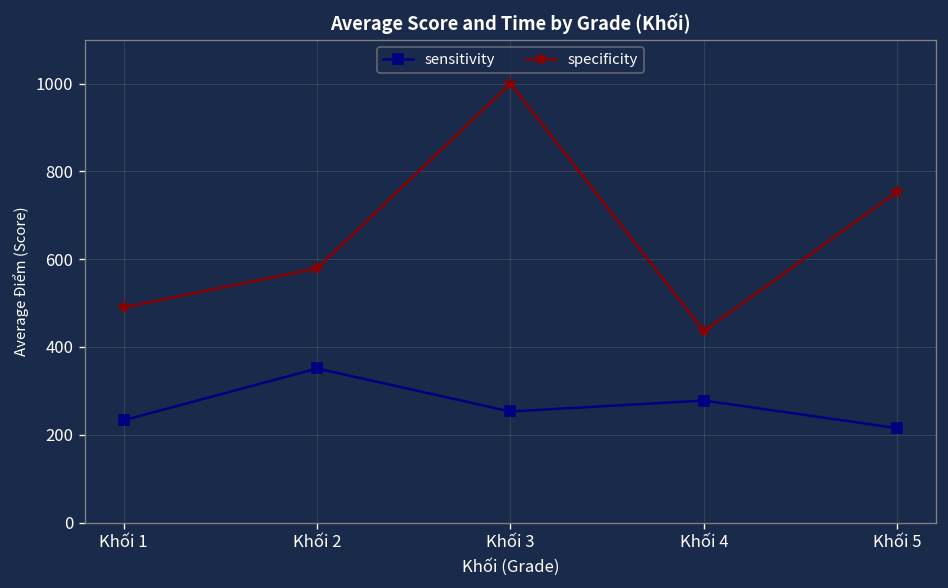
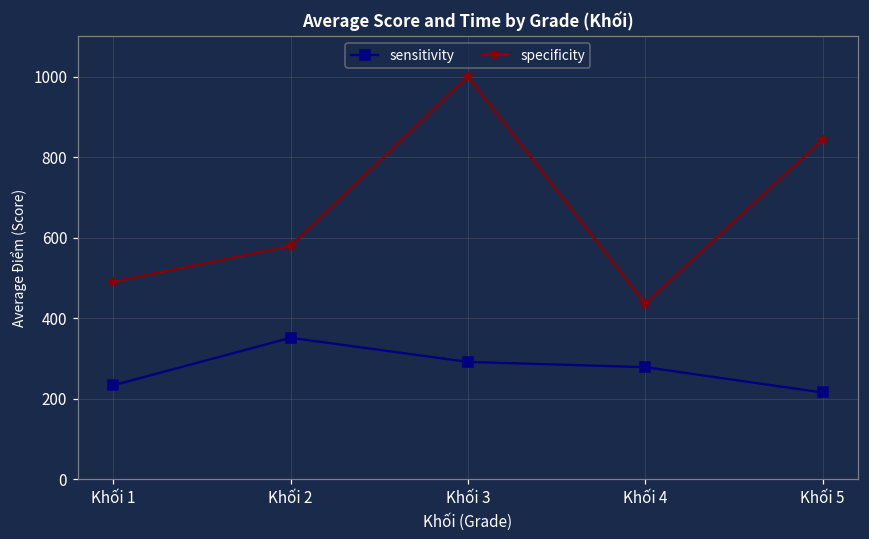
sensitivity, Khối 3: 250 -> 290
specificity, Khối 5: 750 -> 840
